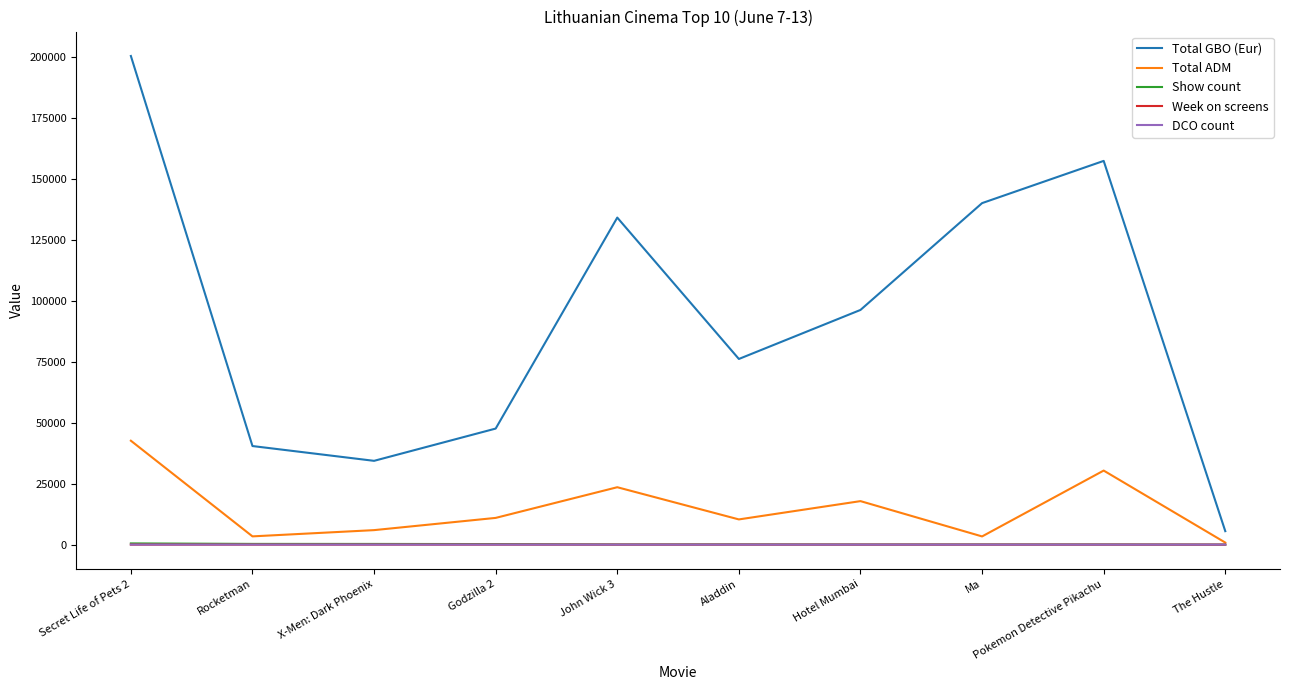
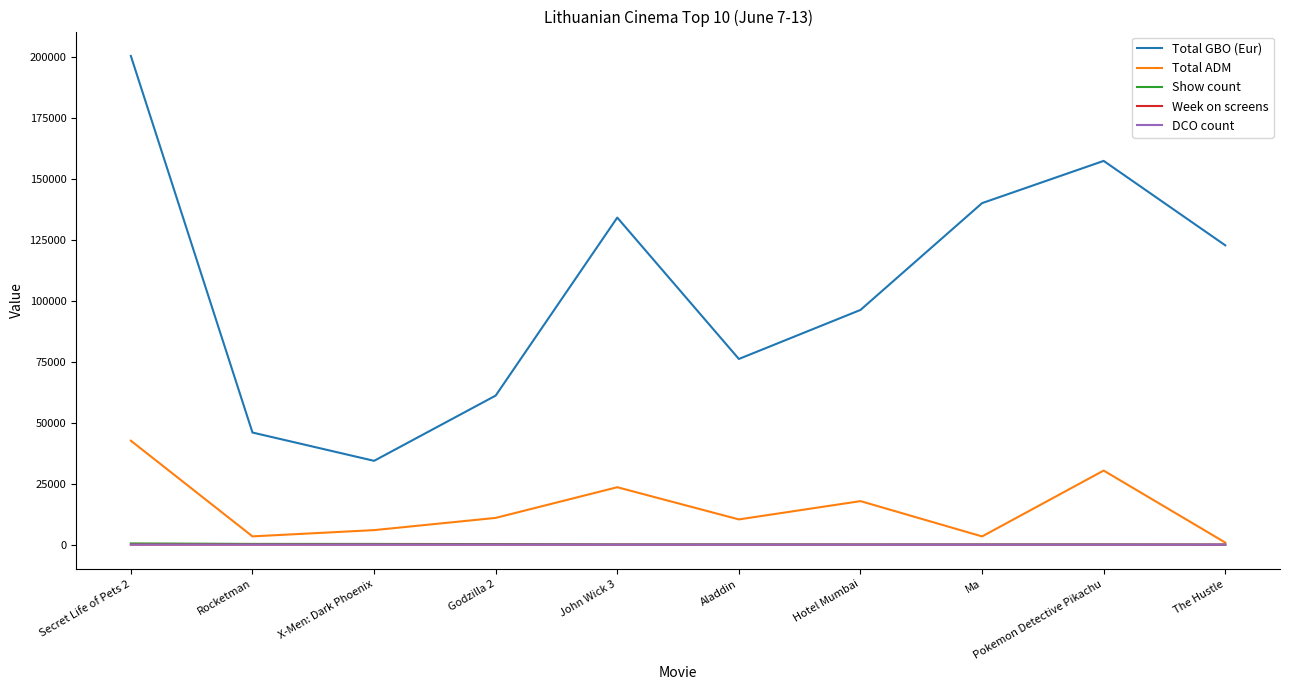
Total GBO (Eur), Rocketman: 40000 -> 46000
Total GBO (Eur), Godzilla 2: 48000 -> 61000
Total GBO (Eur), The Hustle: 6000 -> 123000
